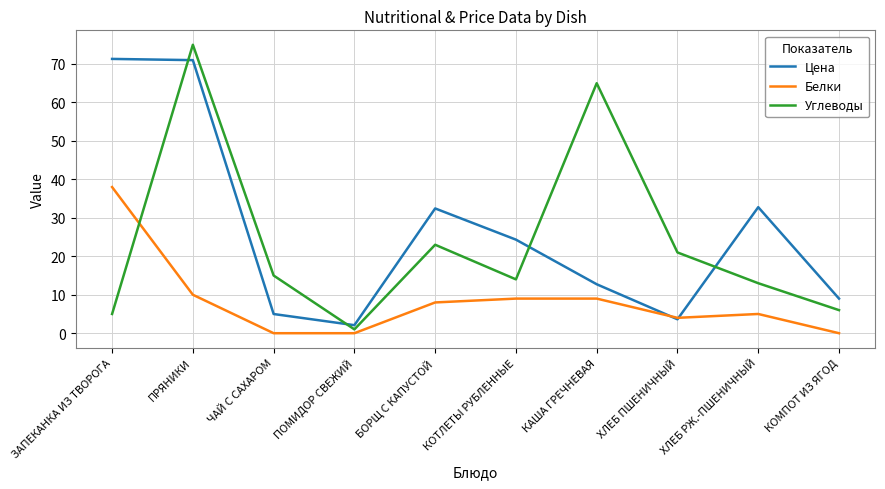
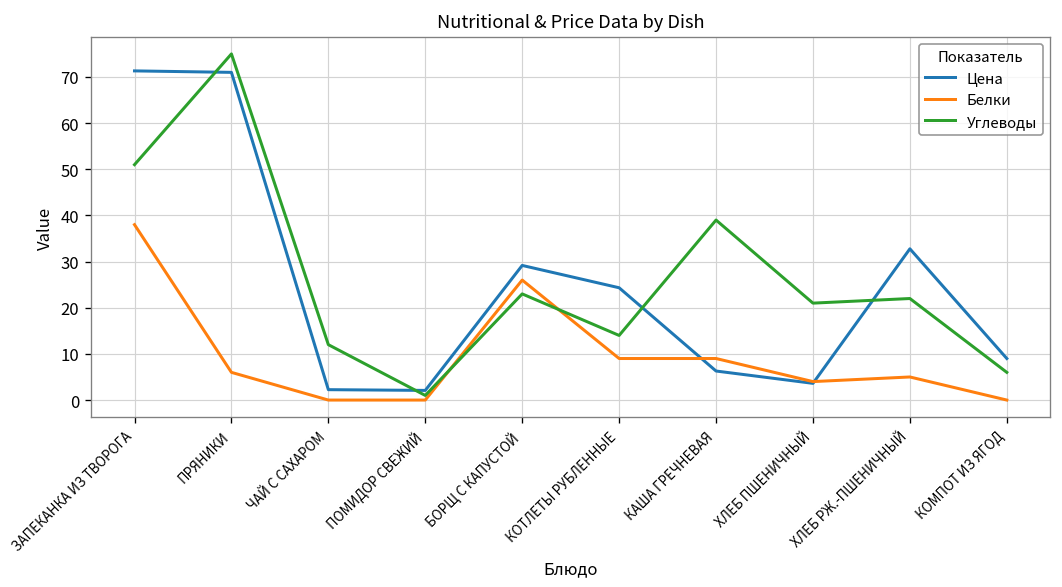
Углеводы, ЗАПЕКАНКА ИЗ ТВОРОГА: 5 -> 51
Белки, ПРЯНИКИ: 10 -> 6
Цена, ЧАЙ С САХАРОМ: 5 -> 2
Углеводы, ЧАЙ С САХАРОМ: 15 -> 12
Цена, БОРЩ С КАПУСТОЙ: 32 -> 29
Белки, БОРЩ С КАПУСТОЙ: 8 -> 26
Цена, КАША ГРЕЧНЕВАЯ: 13 -> 6
Углеводы, КАША ГРЕЧНЕВАЯ: 65 -> 39
Углеводы, ХЛЕБ РЖ.-ПШЕНИЧНЫЙ: 13 -> 22
